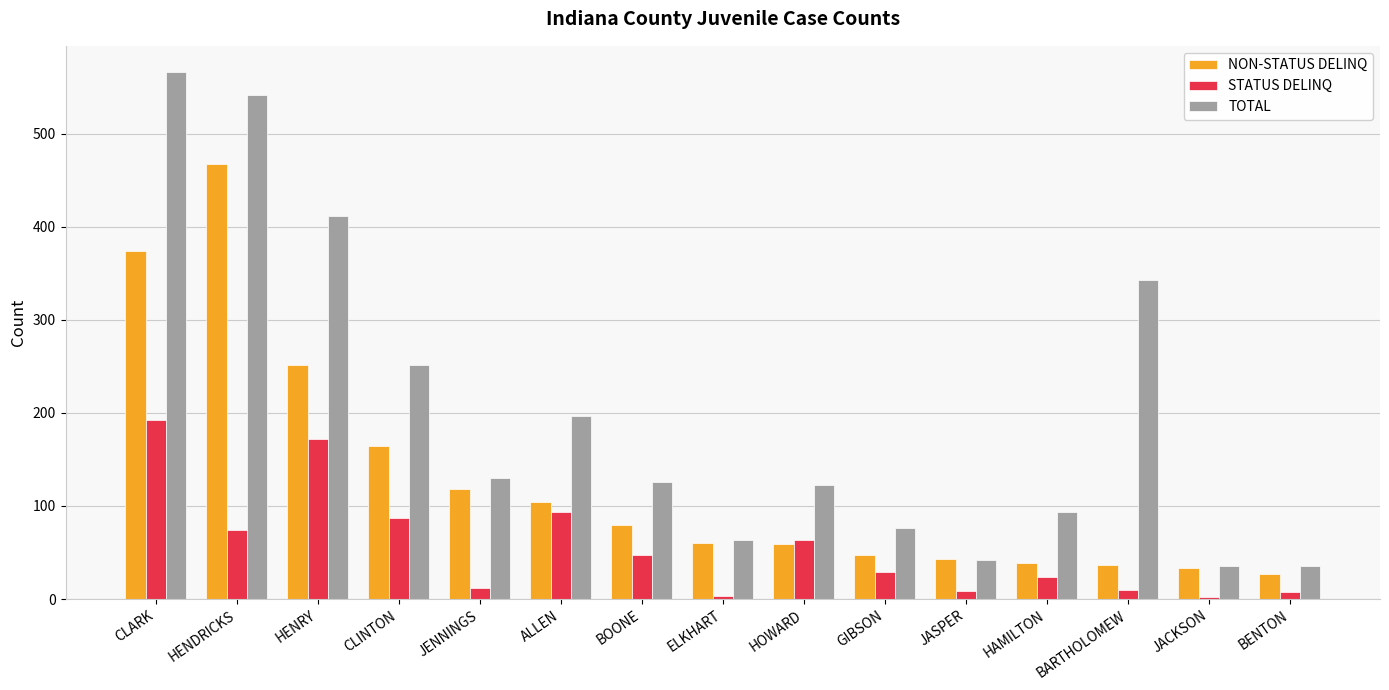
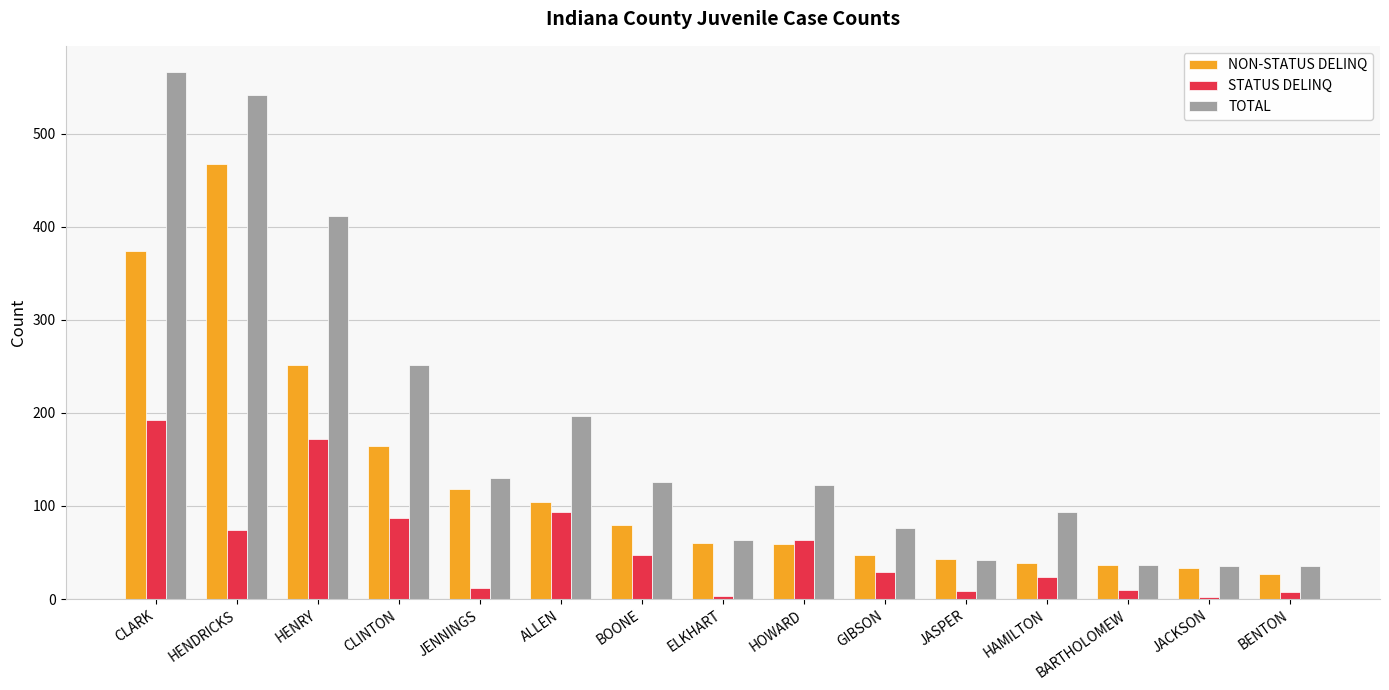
TOTAL, BARTHOLOMEW: 340 -> 40
